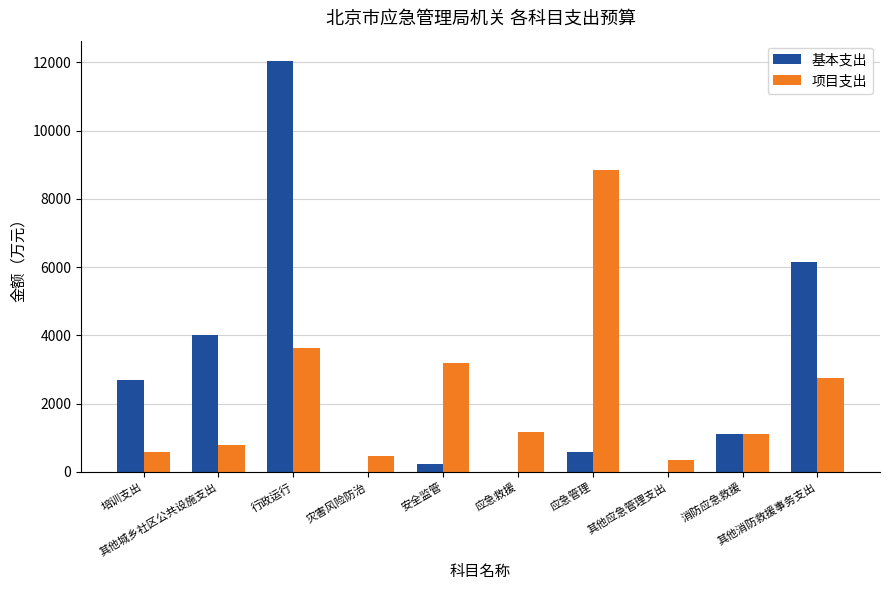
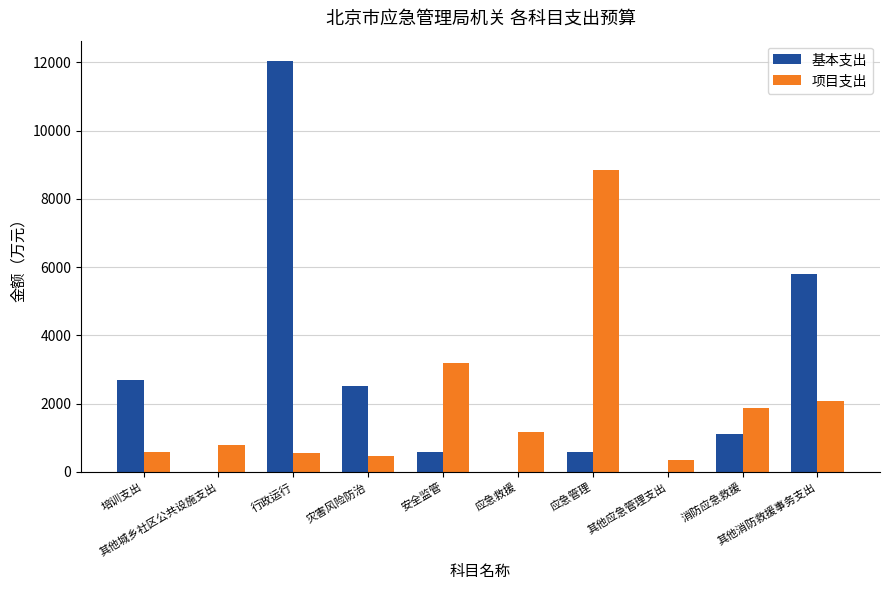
基本支出, 其他城乡社区公共设施支出: 4000 -> 0
项目支出, 行政运行: 3600 -> 600
基本支出, 灾害风险防治: 0 -> 2500
基本支出, 安全监管: 200 -> 600
项目支出, 消防应急救援: 1100 -> 1900
基本支出, 其他消防救援事务支出: 6100 -> 5800
项目支出, 其他消防救援事务支出: 2800 -> 2100
